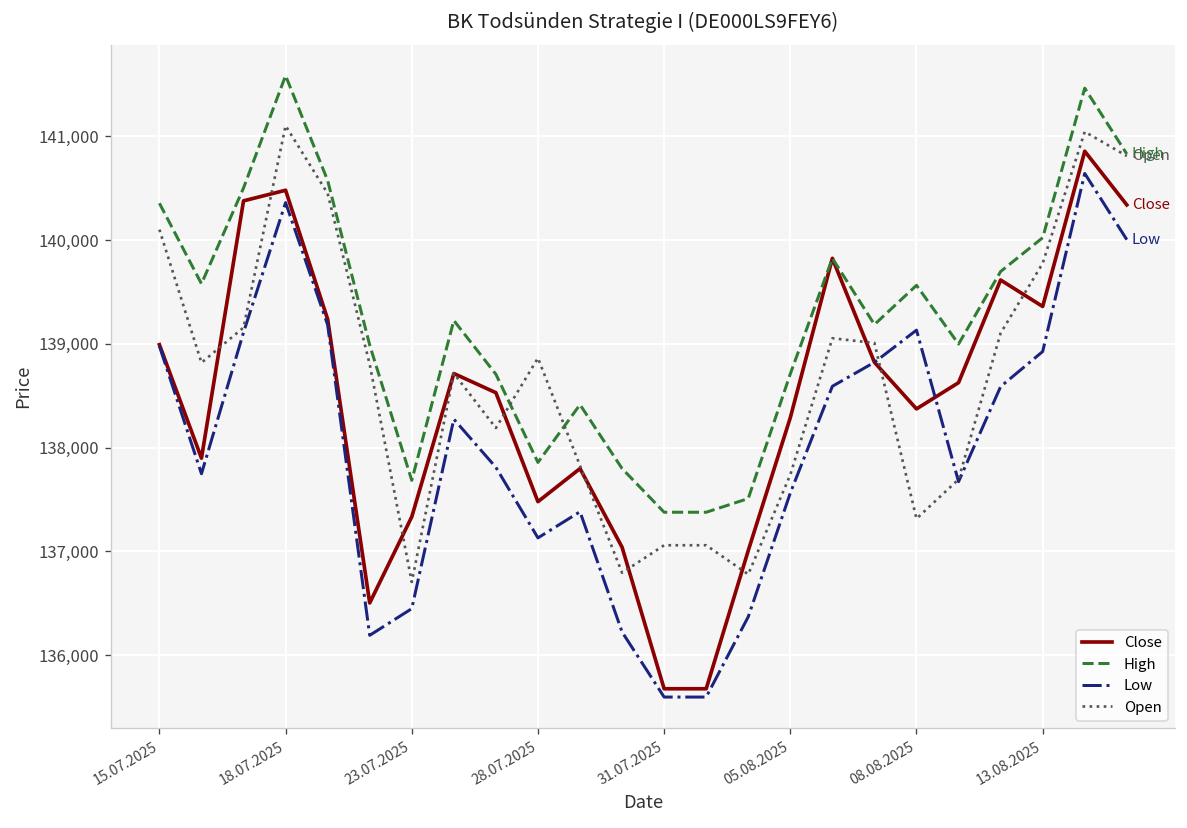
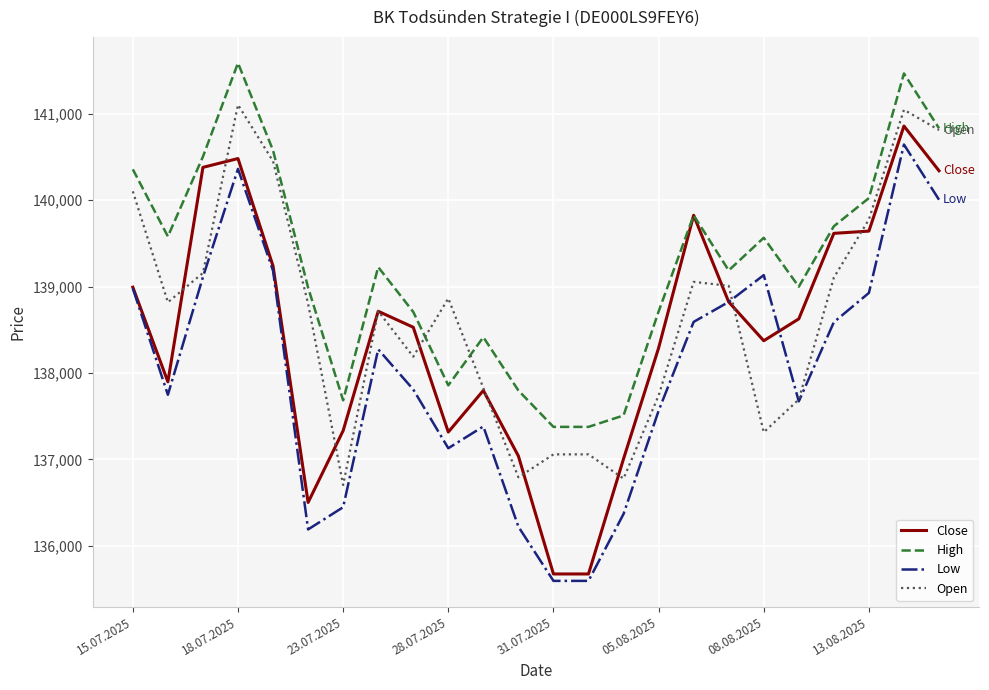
Close, 28.07.2025: 137,500 -> 137,300
Close, 13.08.2025: 139,400 -> 139,600
